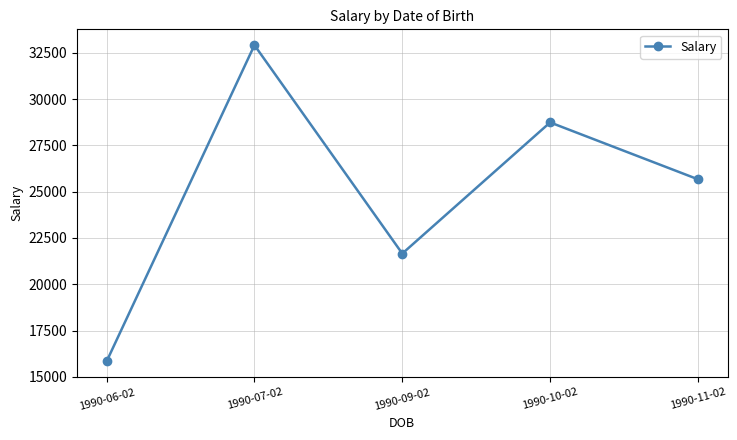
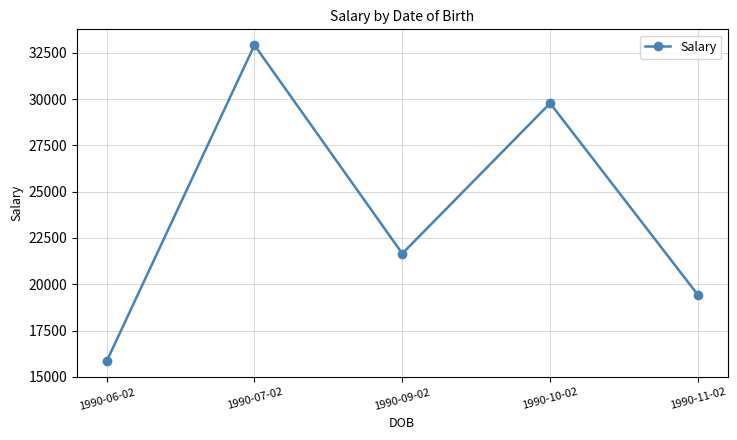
1990-10-02: 28700 -> 29800
1990-11-02: 25700 -> 19400
